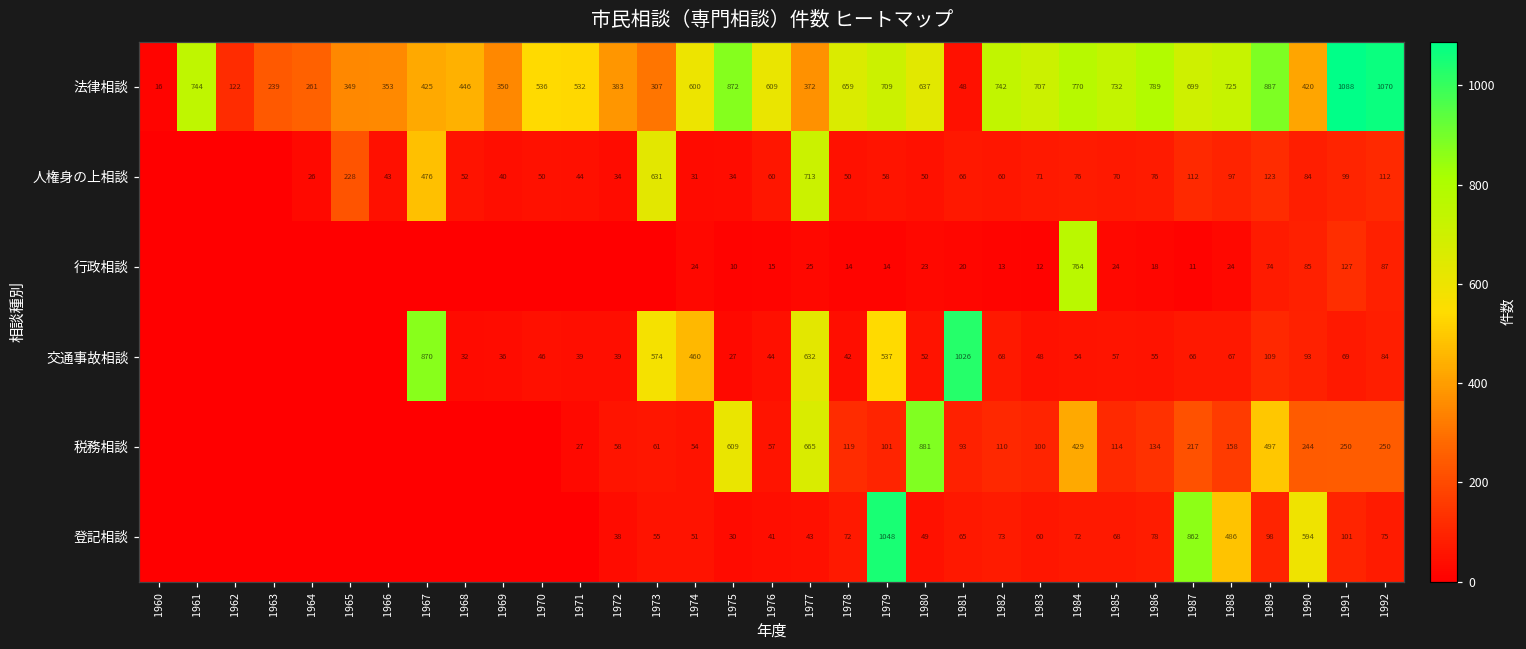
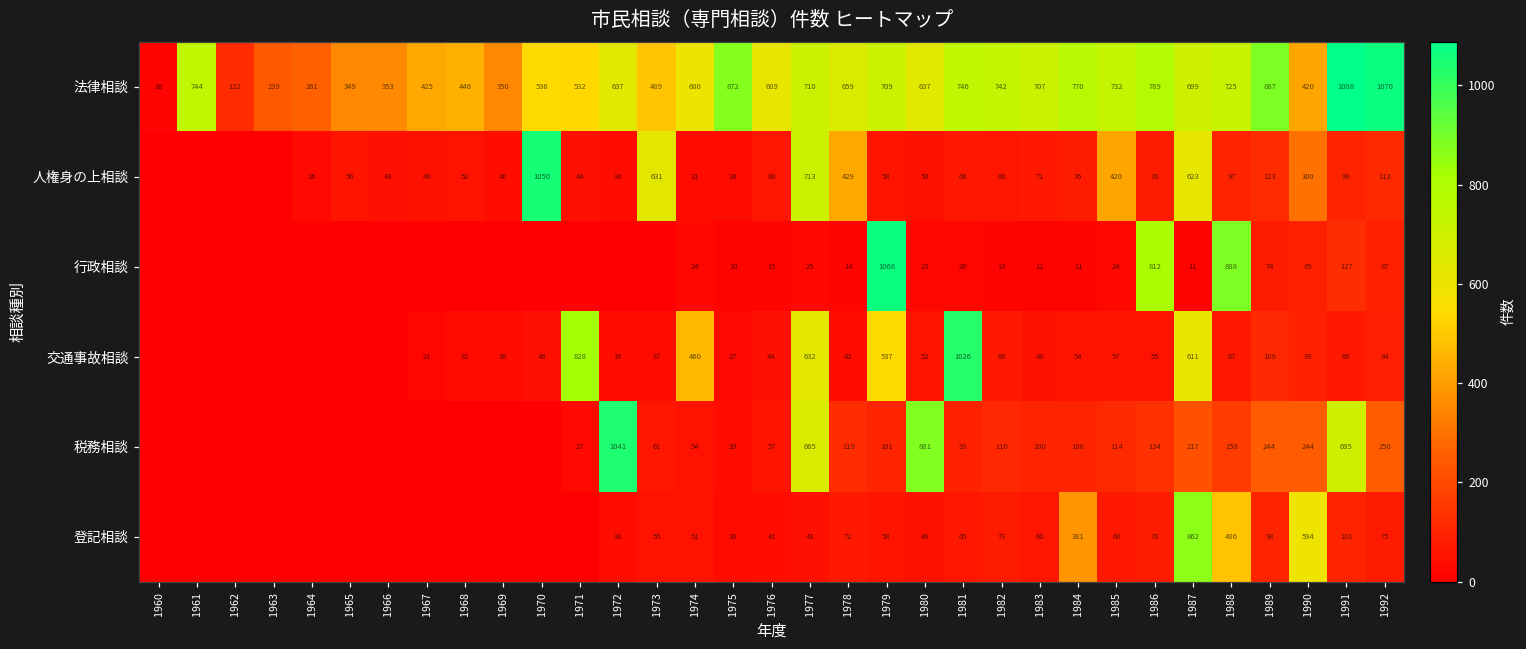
法律相談, 1972: 383 -> 637
法律相談, 1973: 307 -> 489
法律相談, 1977: 372 -> 710
法律相談, 1981: 48 -> 746
人権身の上相談, 1965: 228 -> 56
人権身の上相談, 1967: 476 -> 49
人権身の上相談, 1970: 50 -> 1050
人権身の上相談, 1978: 50 -> 429
人権身の上相談, 1985: 70 -> 420
人権身の上相談, 1987: 112 -> 623
人権身の上相談, 1990: 84 -> 300
行政相談, 1979: 14 -> 1068
行政相談, 1984: 764 -> 11
行政相談, 1986: 18 -> 812
行政相談, 1988: 24 -> 888
交通事故相談, 1967: 870 -> 21
交通事故相談, 1971: 39 -> 828
交通事故相談, 1973: 574 -> 37
交通事故相談, 1987: 66 -> 611
税務相談, 1972: 58 -> 1041
税務相談, 1975: 609 -> 39
税務相談, 1984: 429 -> 100
税務相談, 1989: 497 -> 244
税務相談, 1991: 250 -> 695
登記相談, 1979: 1048 -> 58
登記相談, 1984: 72 -> 381
